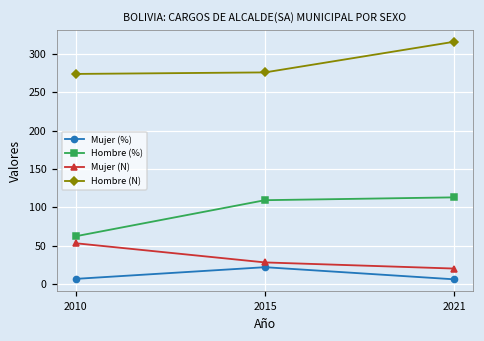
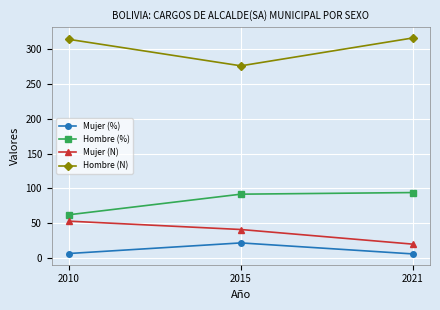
Hombre (N), 2010: 270 -> 310
Hombre (%), 2015: 110 -> 90
Mujer (N), 2015: 30 -> 40
Hombre (%), 2021: 110 -> 90
